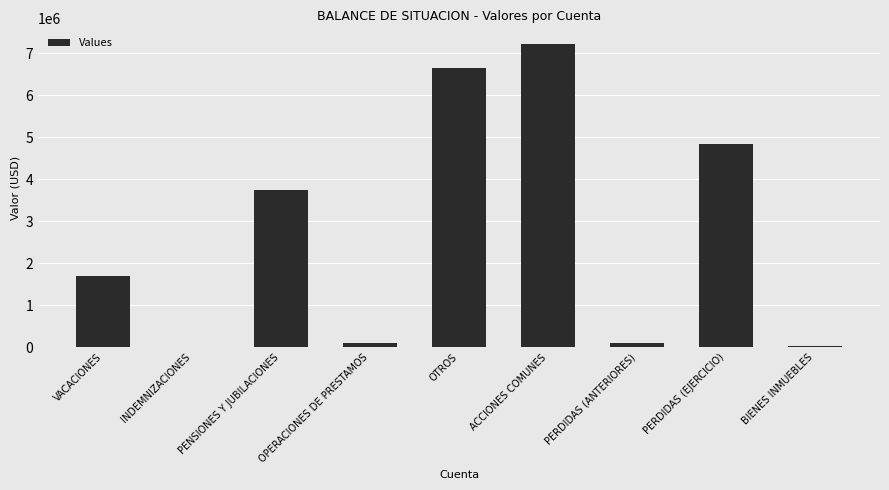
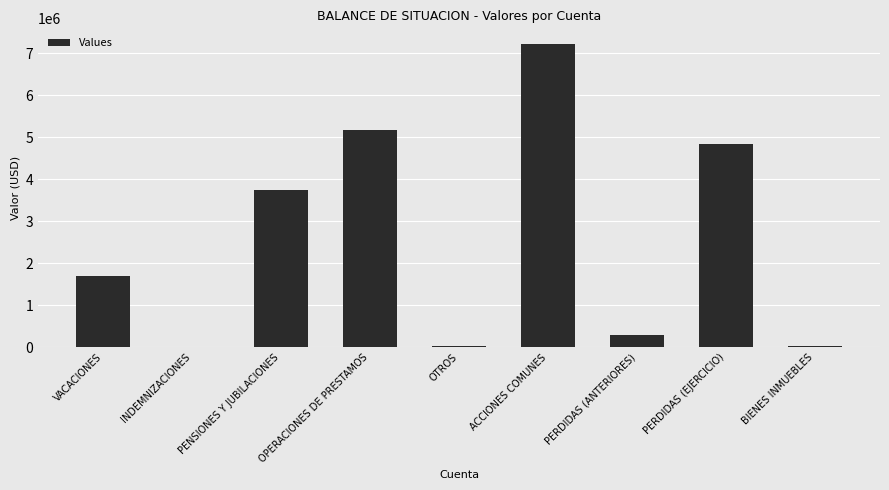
OPERACIONES DE PRESTAMOS: 100000 -> 5200000
OTROS: 6600000 -> 0
PERDIDAS (ANTERIORES): 100000 -> 300000
